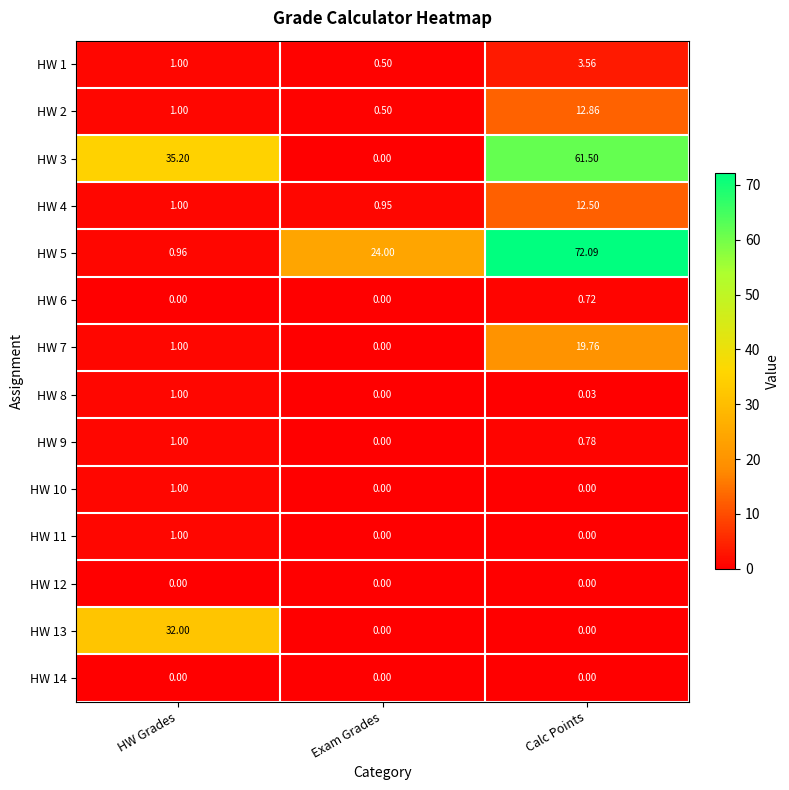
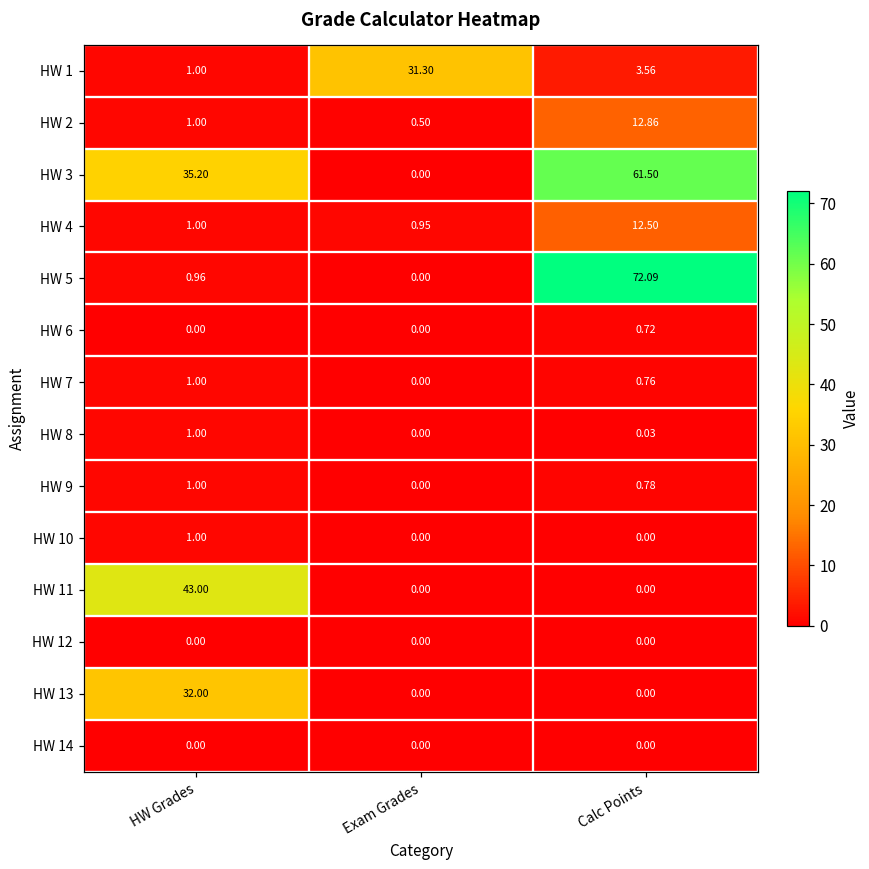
HW 1, Exam Grades: 0.50 -> 31.30
HW 5, Exam Grades: 24.00 -> 0.00
HW 7, Calc Points: 19.76 -> 0.76
HW 11, HW Grades: 1.00 -> 43.00
